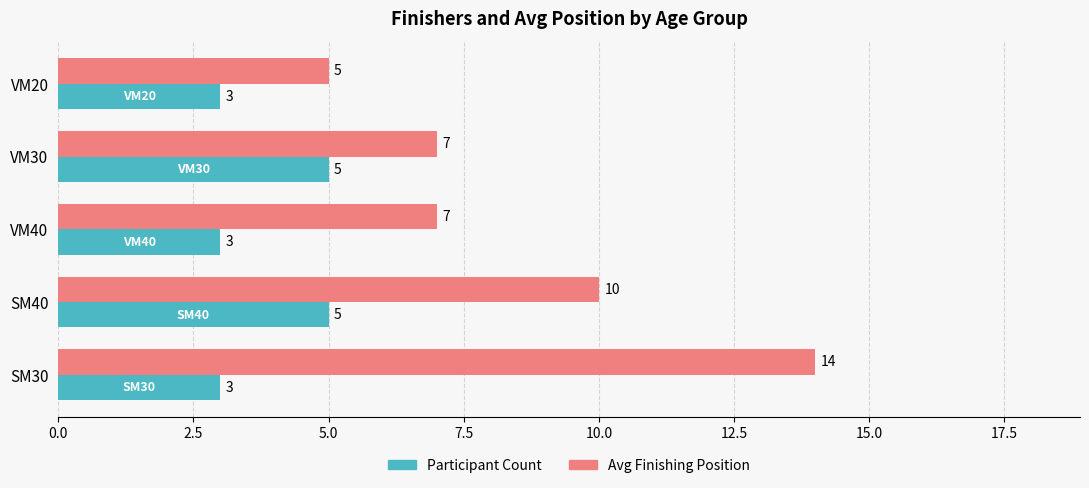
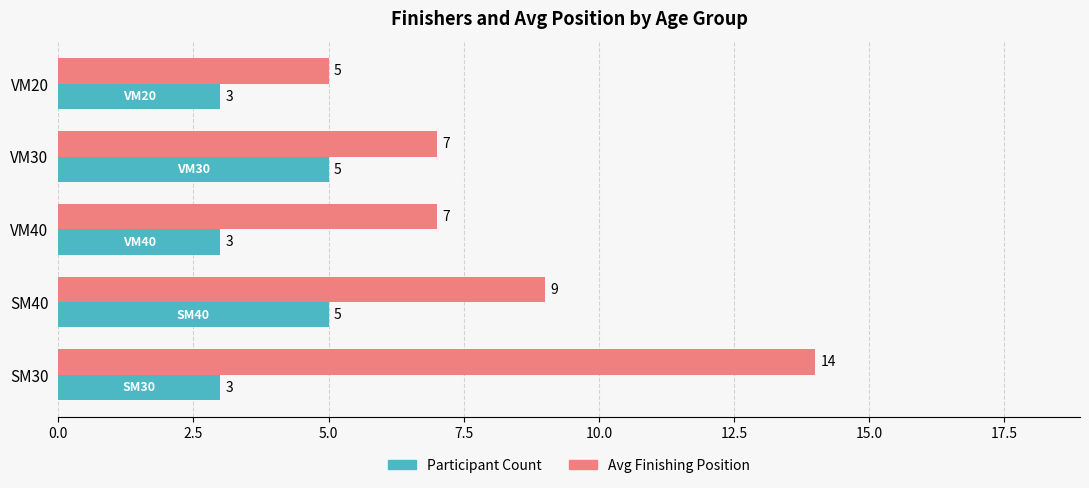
Avg Finishing Position, SM40: 10 -> 9
